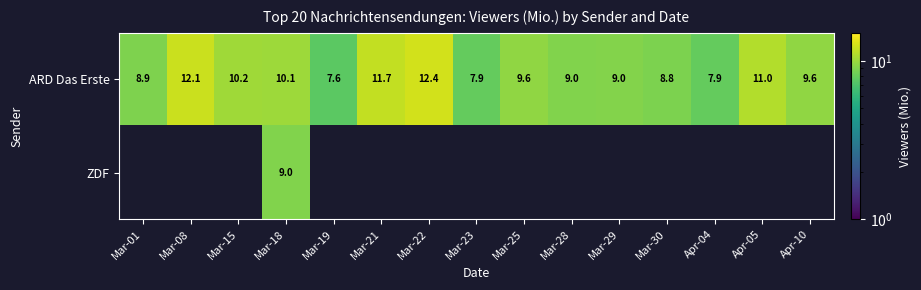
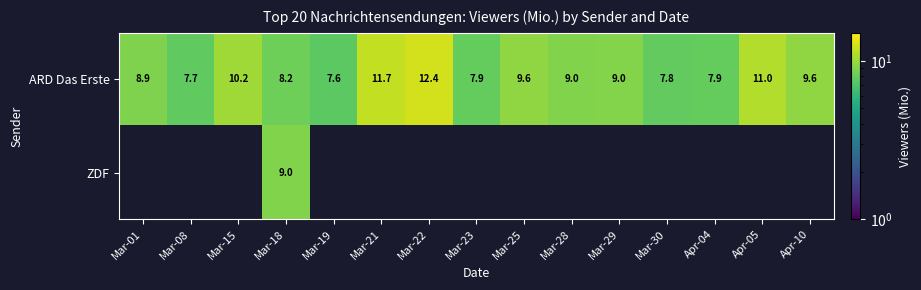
ARD Das Erste, Mar-08: 12.1 -> 7.7
ARD Das Erste, Mar-18: 10.1 -> 8.2
ARD Das Erste, Mar-30: 8.8 -> 7.8
